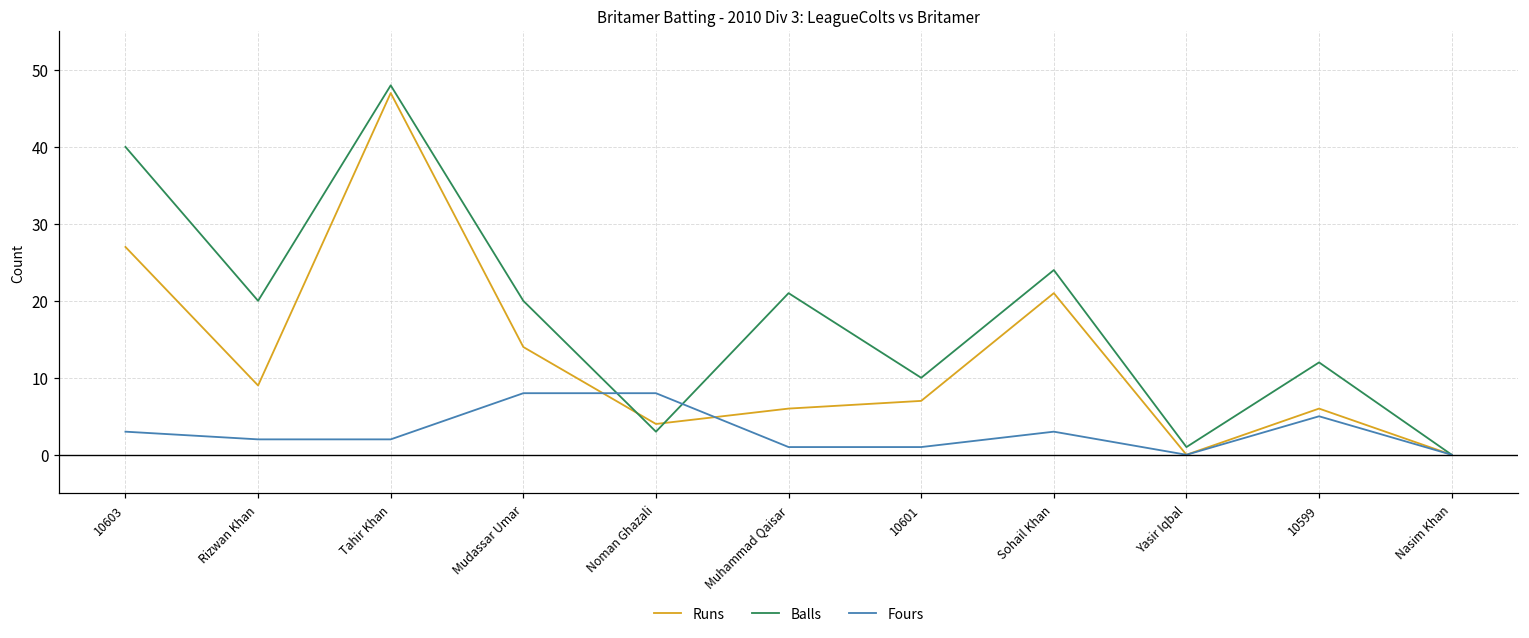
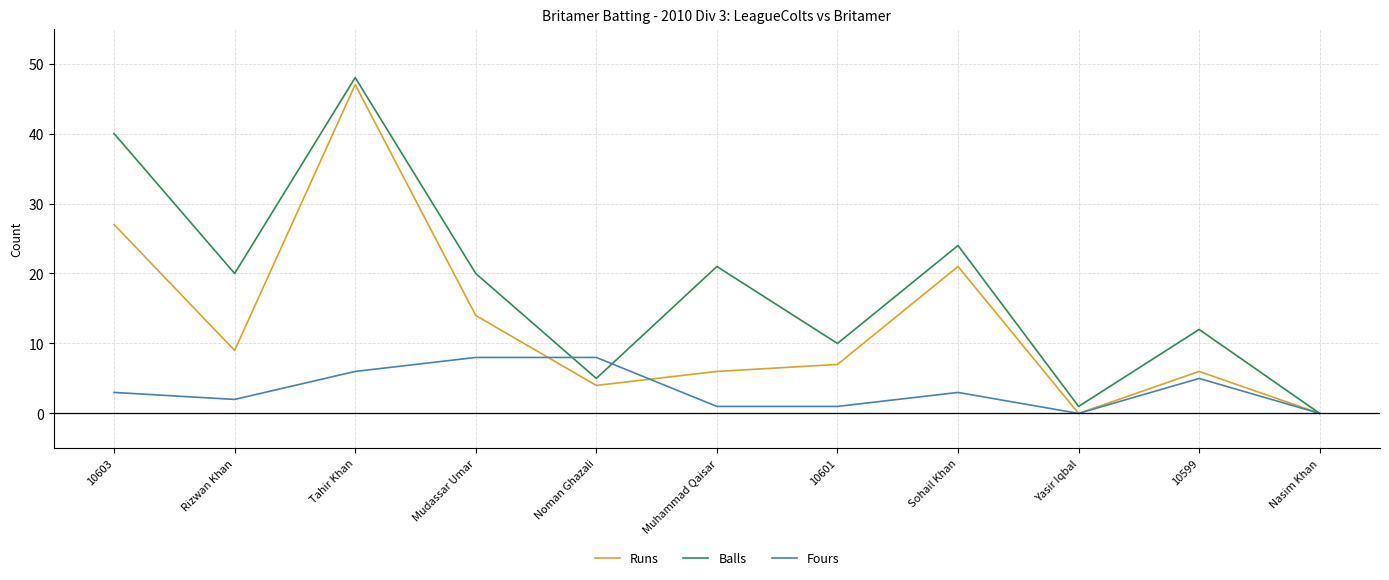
Fours, Tahir Khan: 2 -> 6
Balls, Noman Ghazali: 3 -> 5
